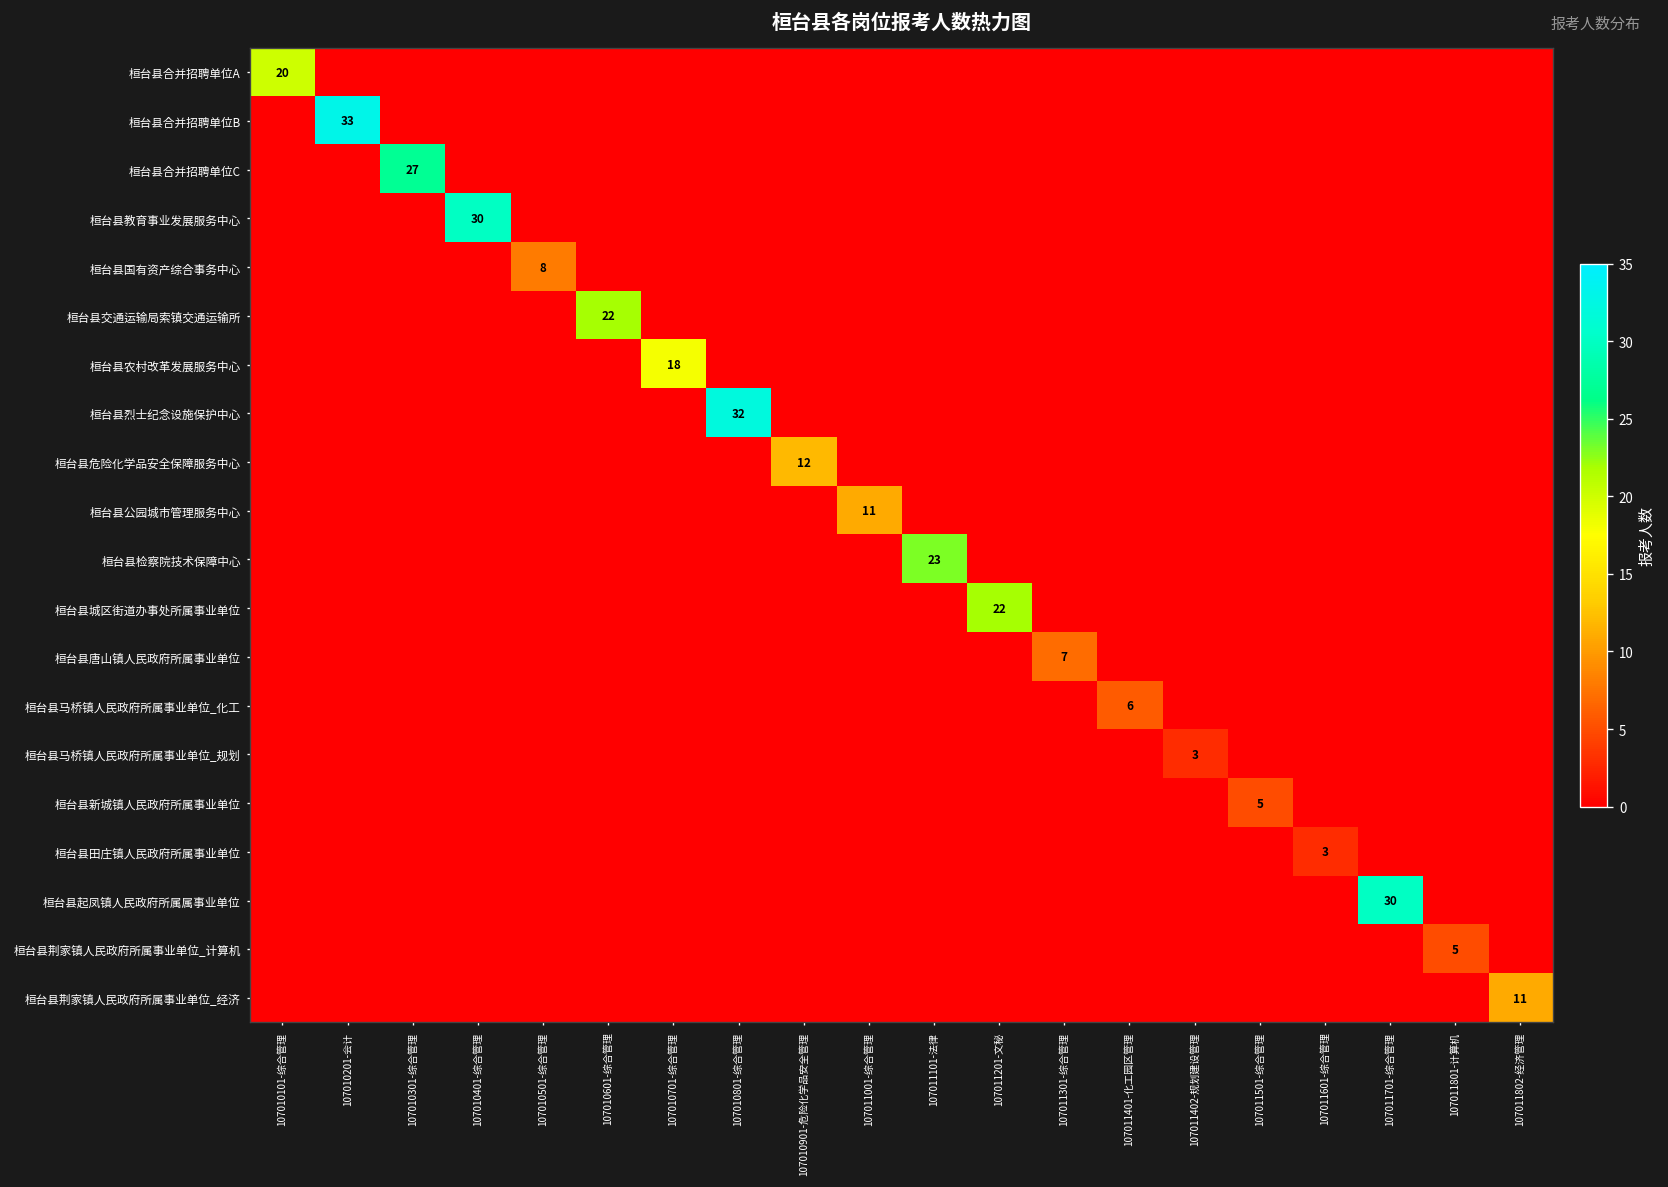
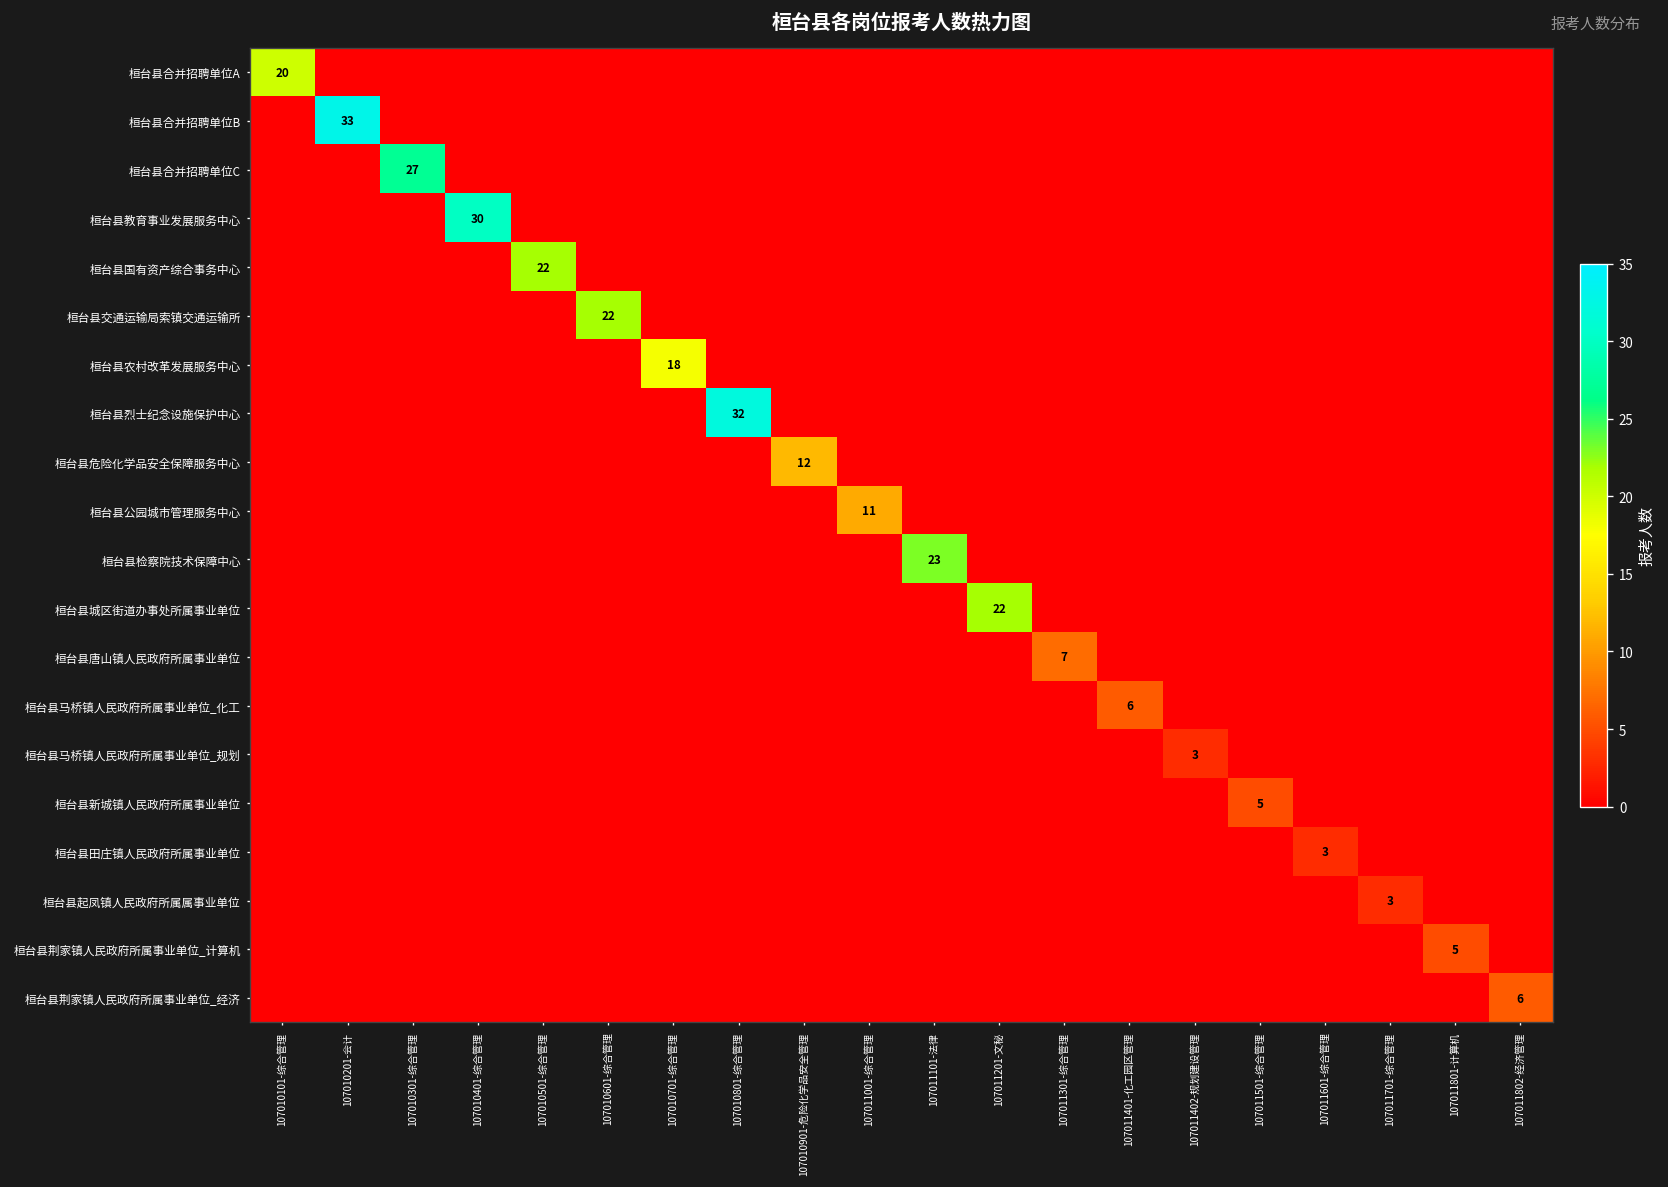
桓台县国有资产综合事务中心, 107010501-综合管理: 8 -> 22
桓台县起凤镇人民政府所属属事业单位, 107011701-综合管理: 30 -> 3
桓台县荆家镇人民政府所属事业单位_经济, 107011802-经济管理: 11 -> 6
